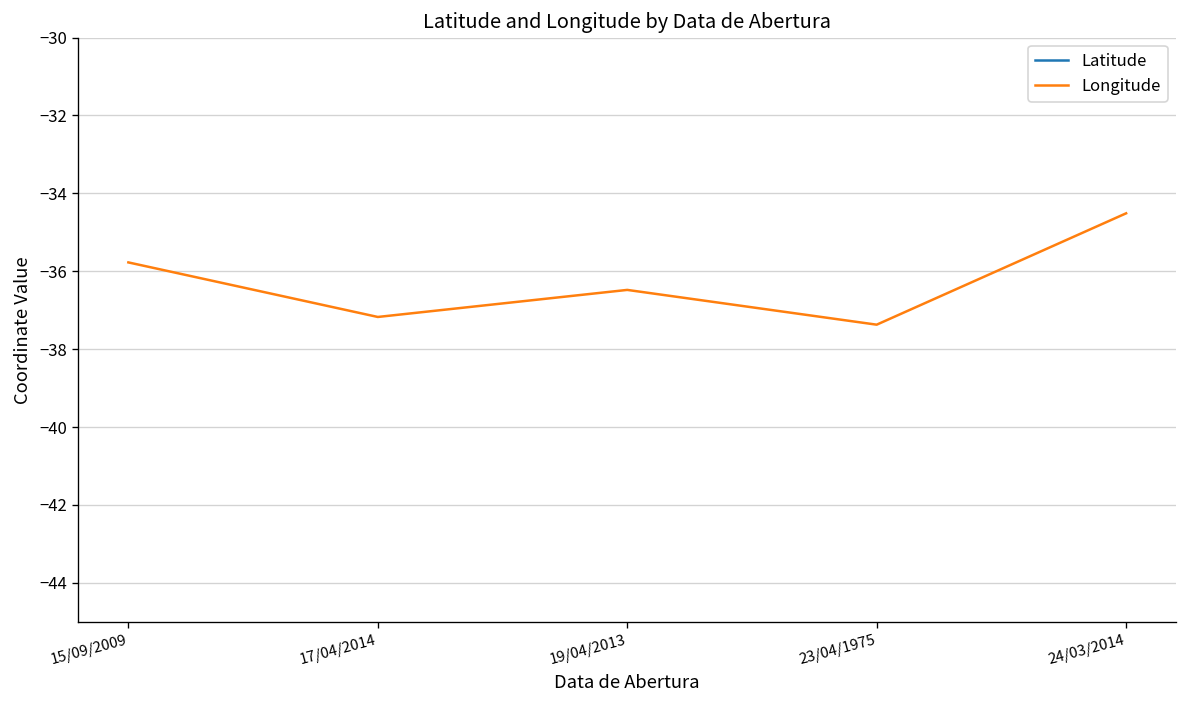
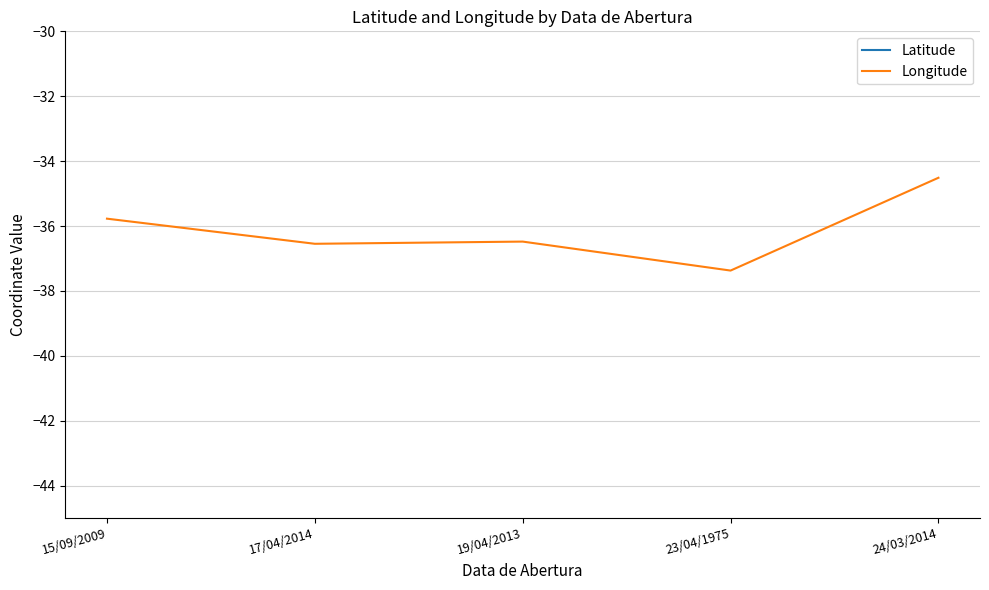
Longitude, 17/04/2014: -37.2 -> -36.5
